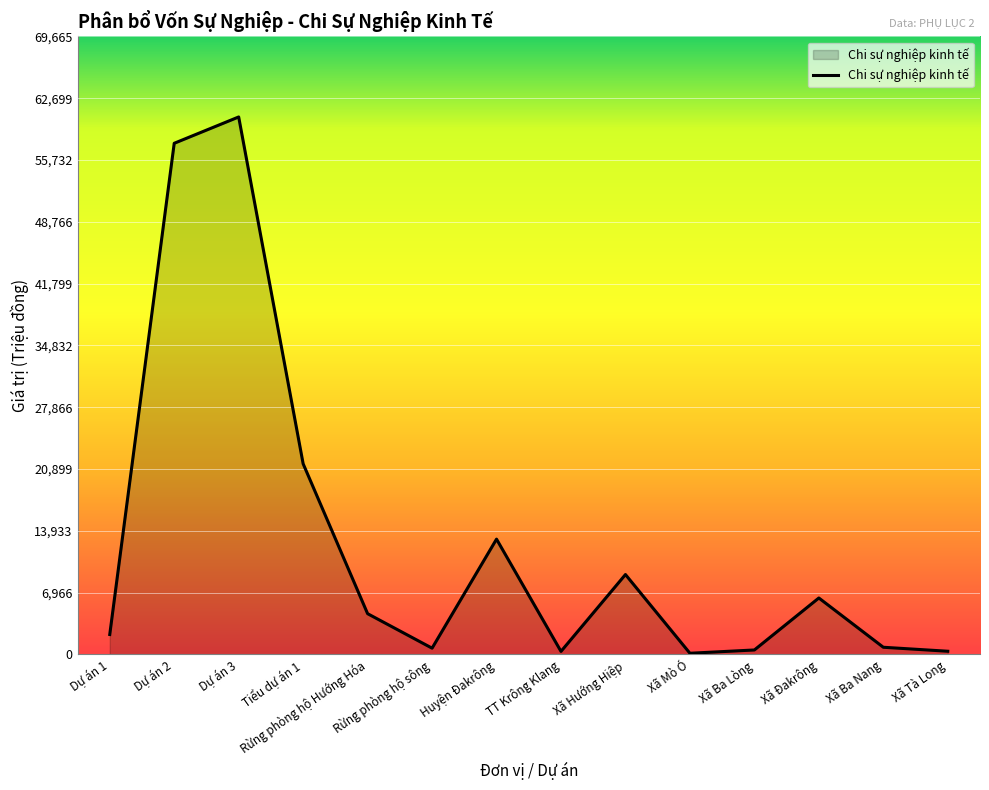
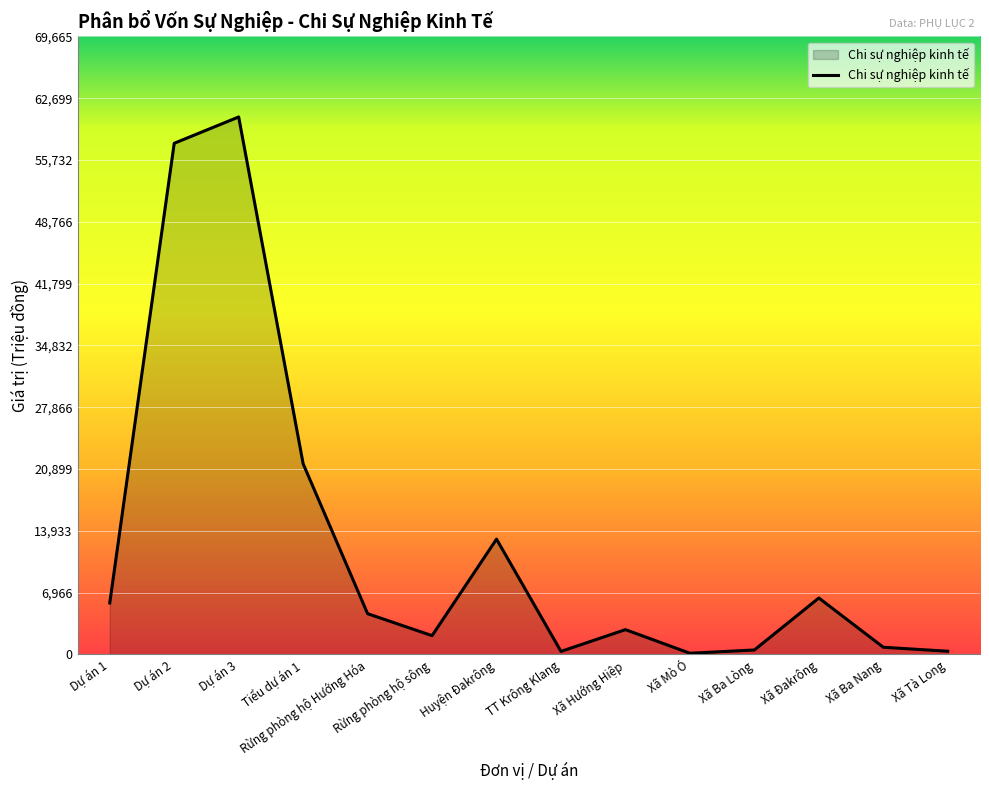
Dự án 1: 2,000 -> 6,000
Rừng phòng hộ sông: 1,000 -> 2,000
Xã Hướng Hiệp: 9,000 -> 3,000
